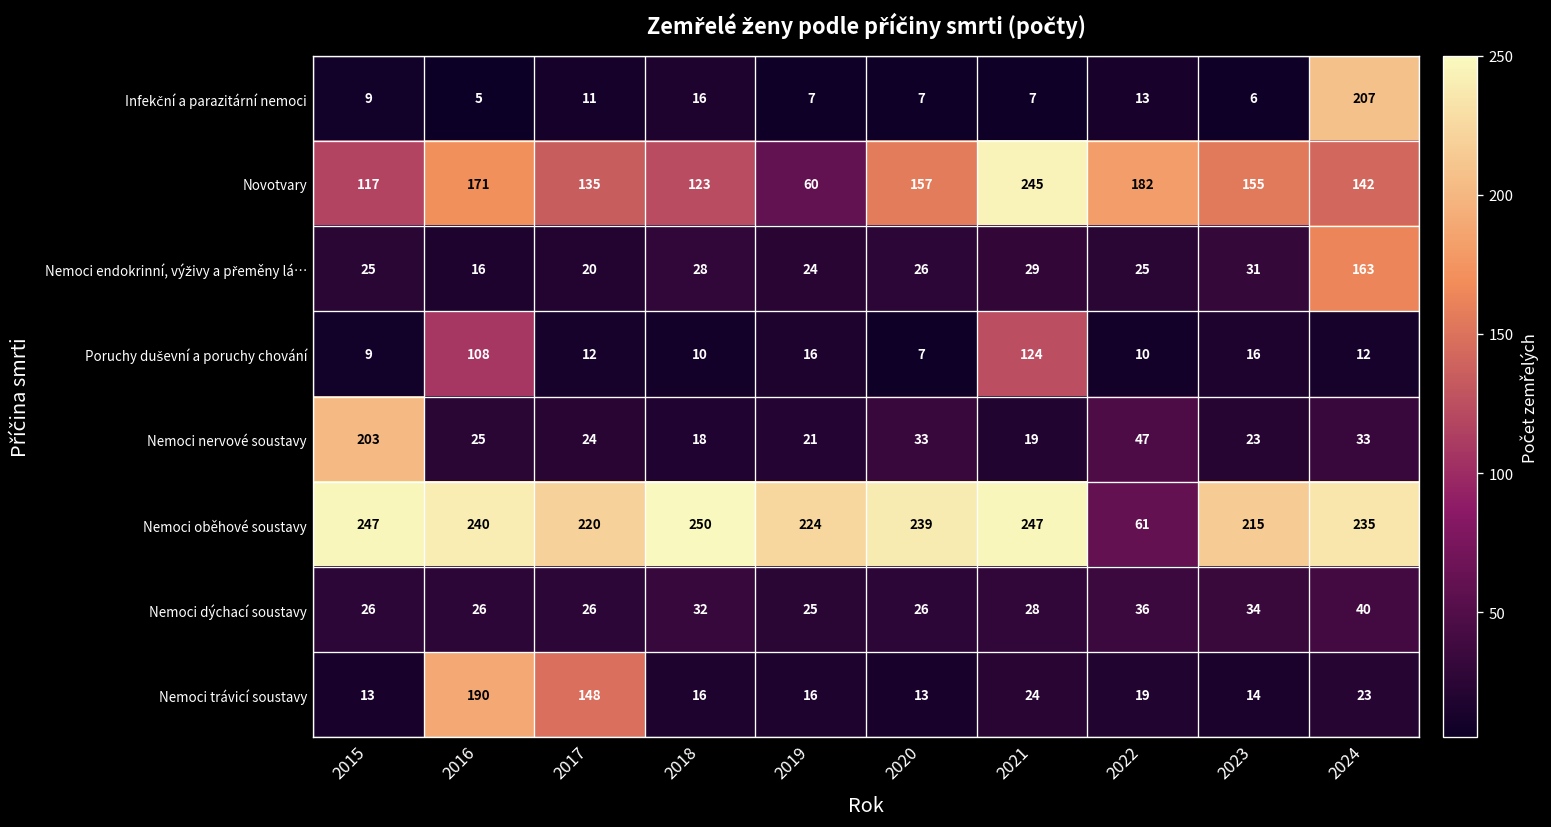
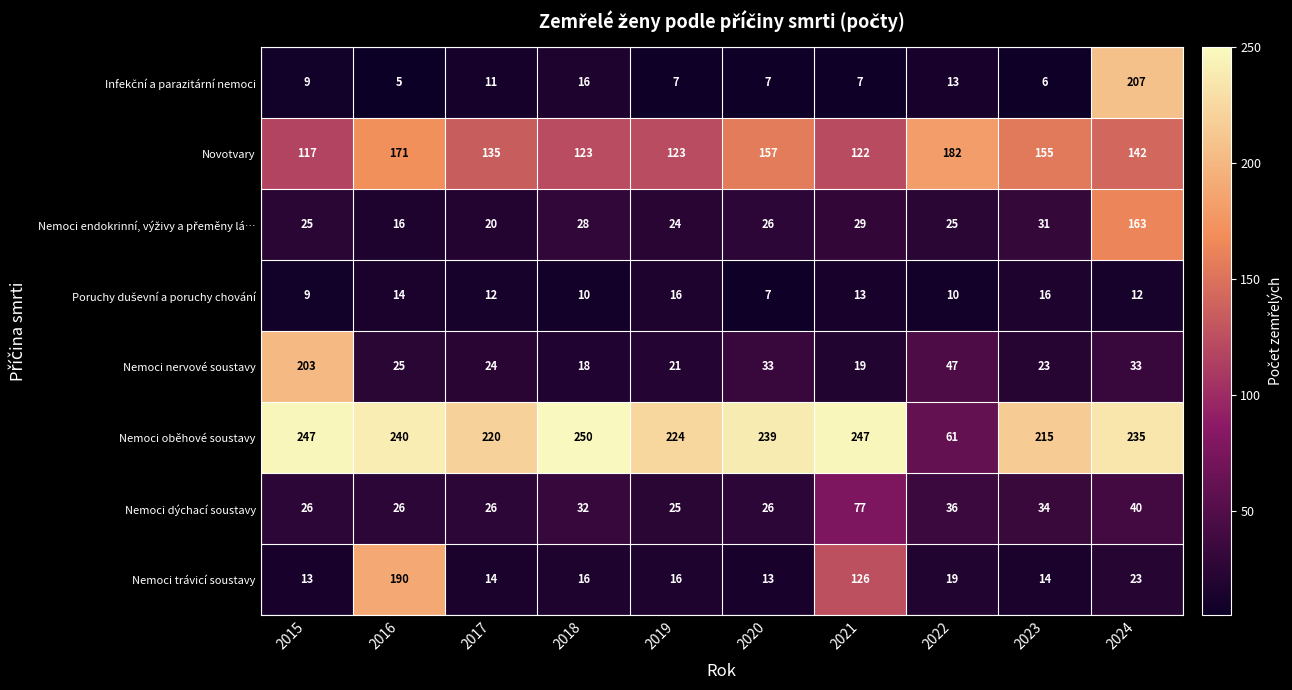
Novotvary, 2019: 60 -> 123
Novotvary, 2021: 245 -> 122
Poruchy duševní a poruchy chování, 2016: 108 -> 14
Poruchy duševní a poruchy chování, 2021: 124 -> 13
Nemoci dýchací soustavy, 2021: 28 -> 77
Nemoci trávicí soustavy, 2017: 148 -> 14
Nemoci trávicí soustavy, 2021: 24 -> 126
